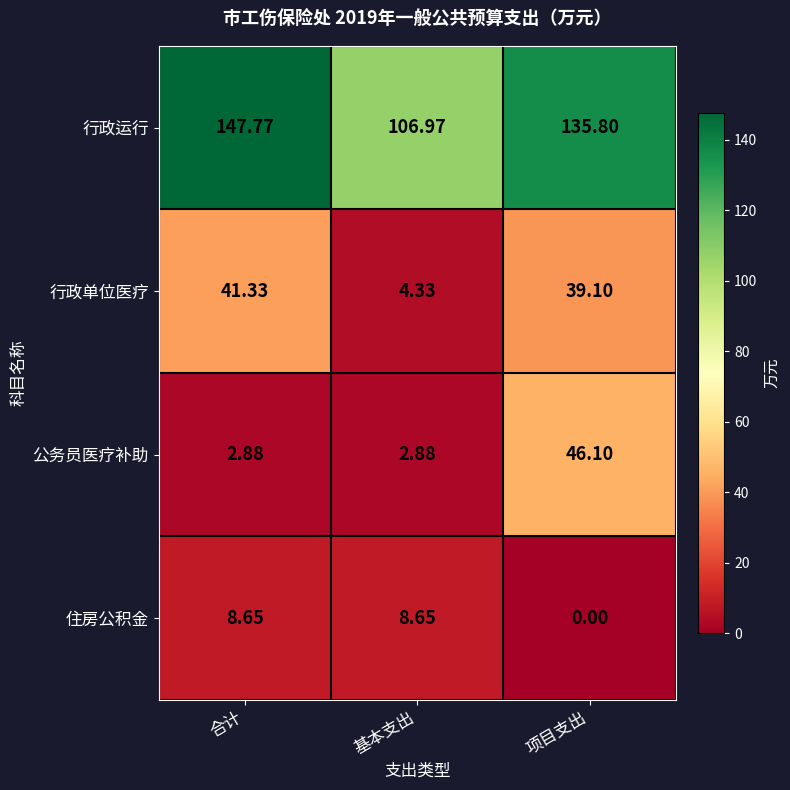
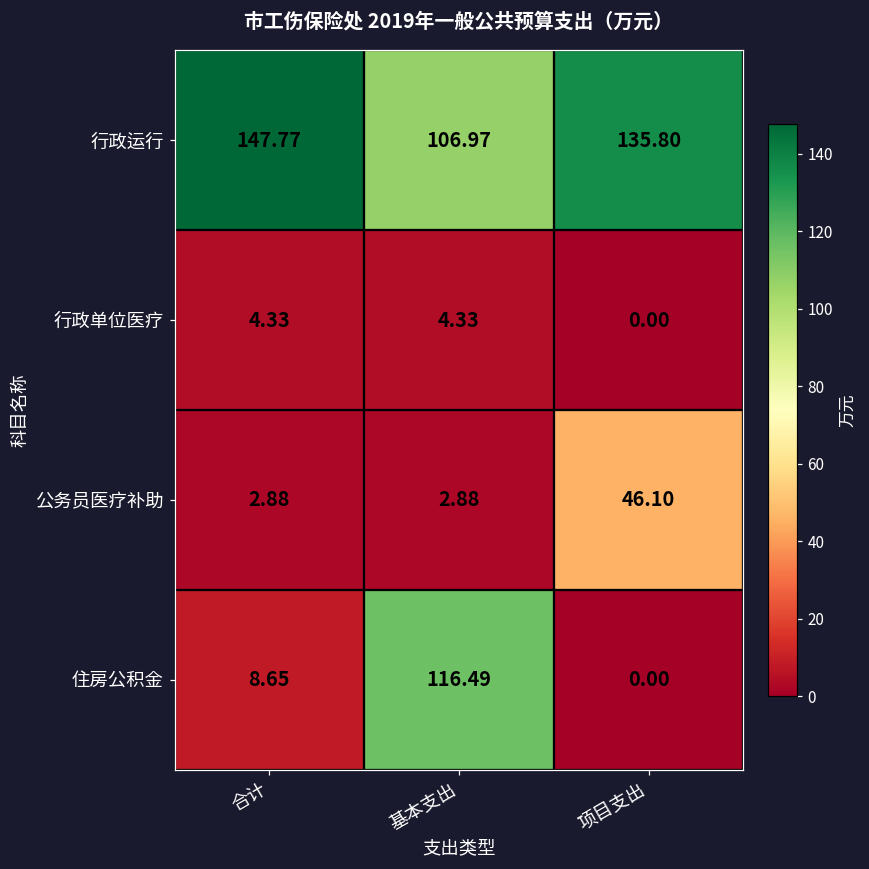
行政单位医疗, 合计: 41.33 -> 4.33
行政单位医疗, 项目支出: 39.10 -> 0.00
住房公积金, 基本支出: 8.65 -> 116.49
